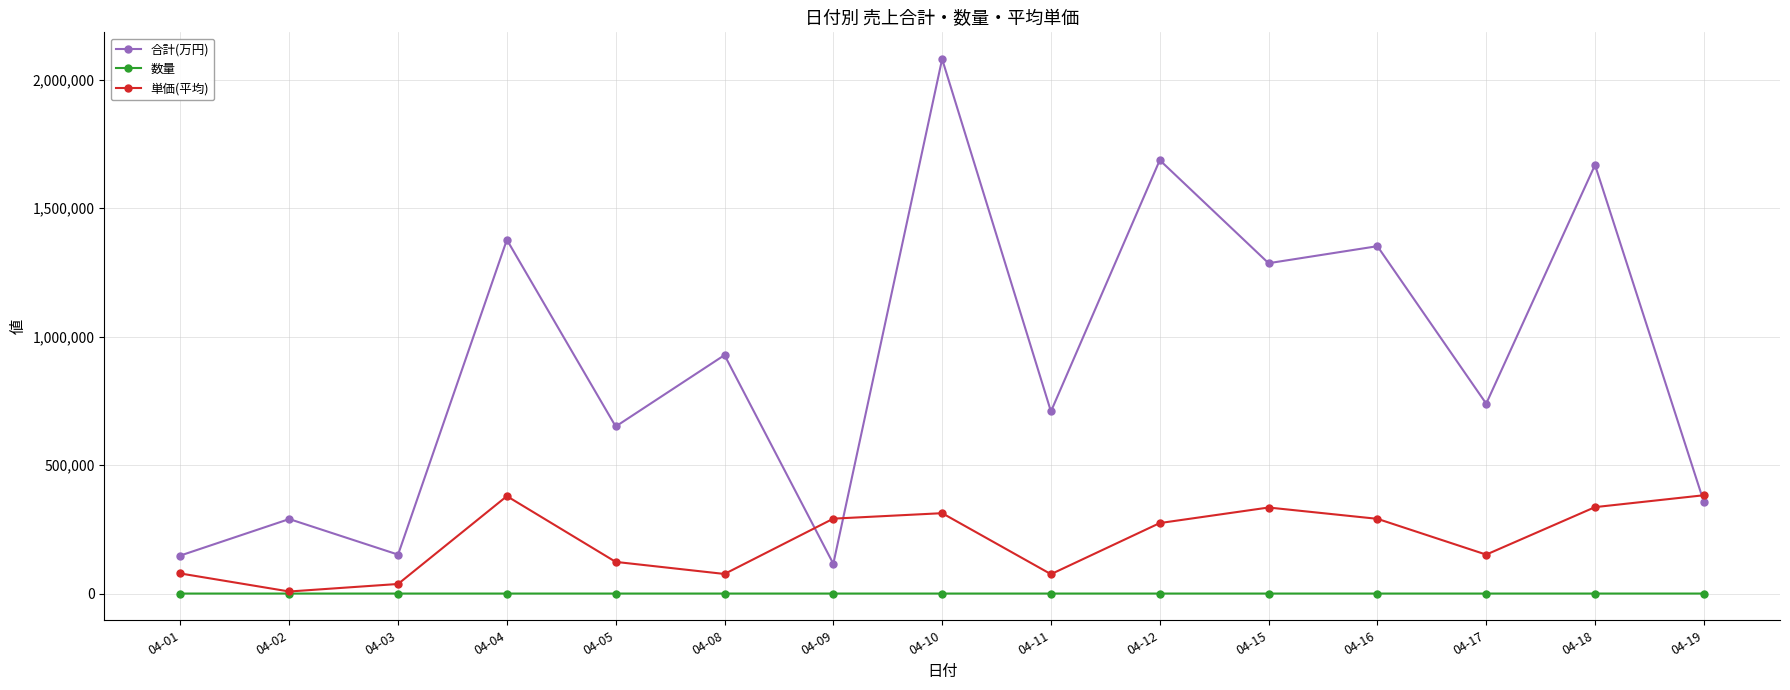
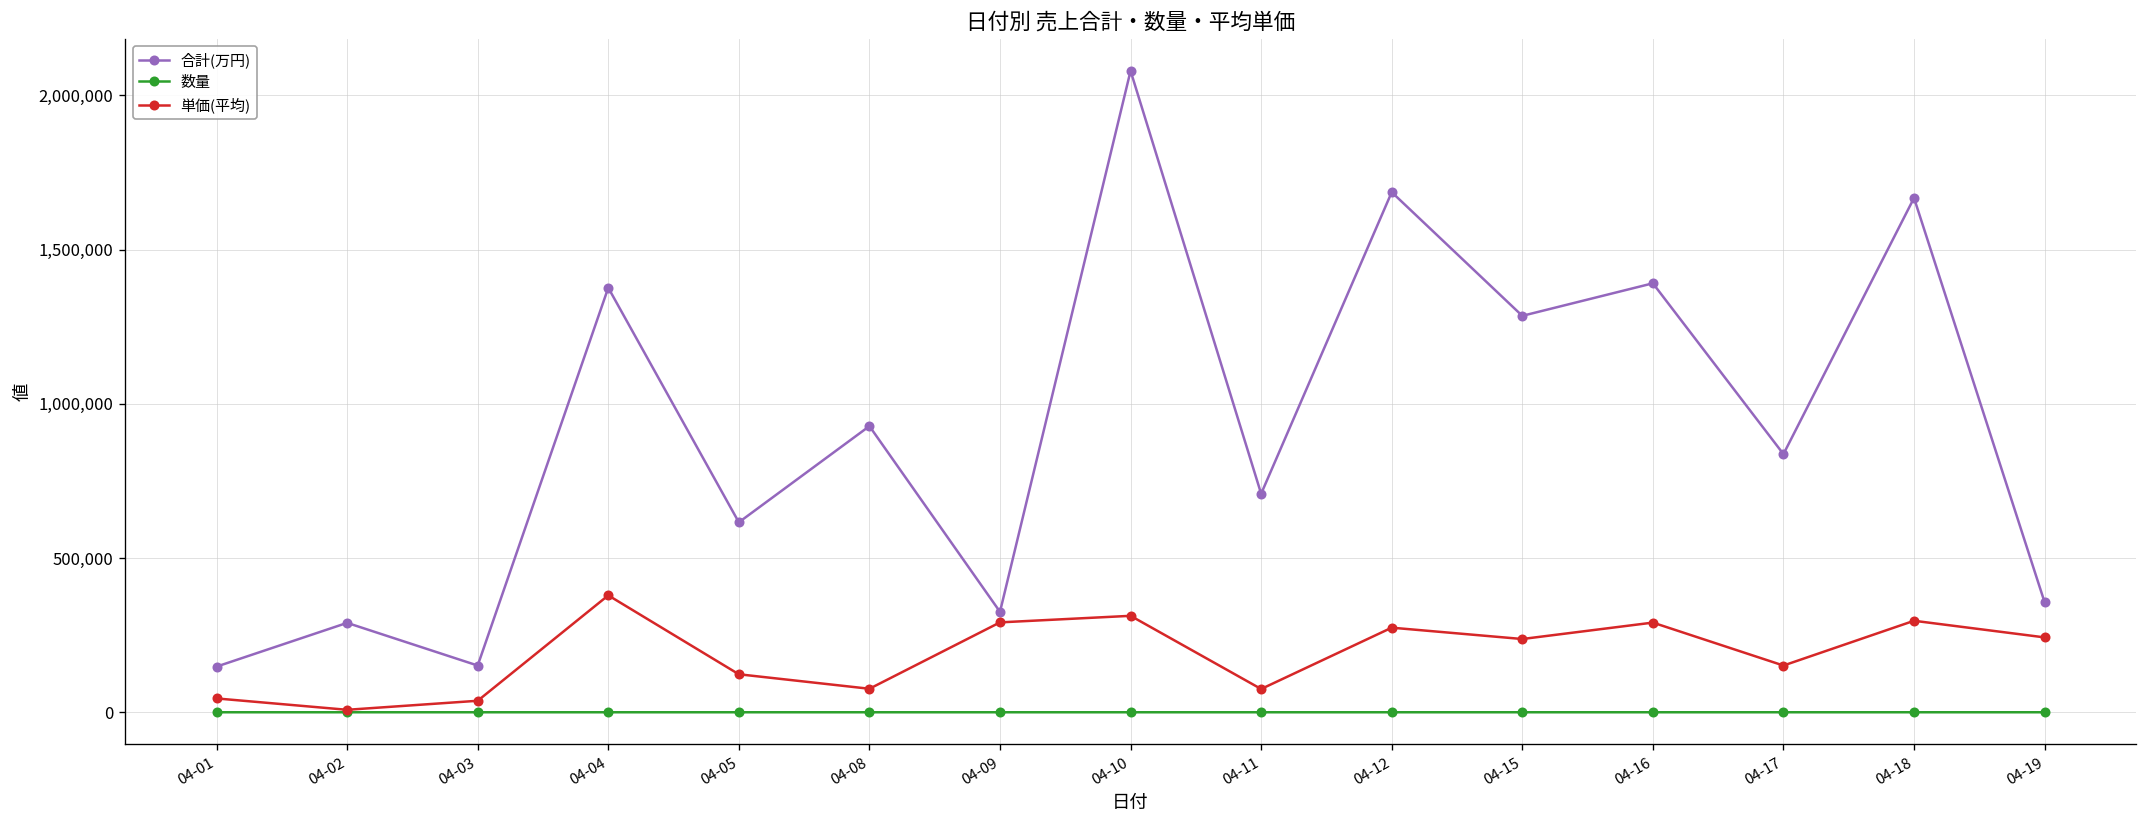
単価(平均), 04-01: 80,000 -> 40,000
合計(万円), 04-05: 650,000 -> 620,000
合計(万円), 04-09: 120,000 -> 330,000
単価(平均), 04-15: 330,000 -> 240,000
合計(万円), 04-16: 1,350,000 -> 1,390,000
合計(万円), 04-17: 740,000 -> 840,000
単価(平均), 04-18: 340,000 -> 300,000
単価(平均), 04-19: 380,000 -> 240,000
